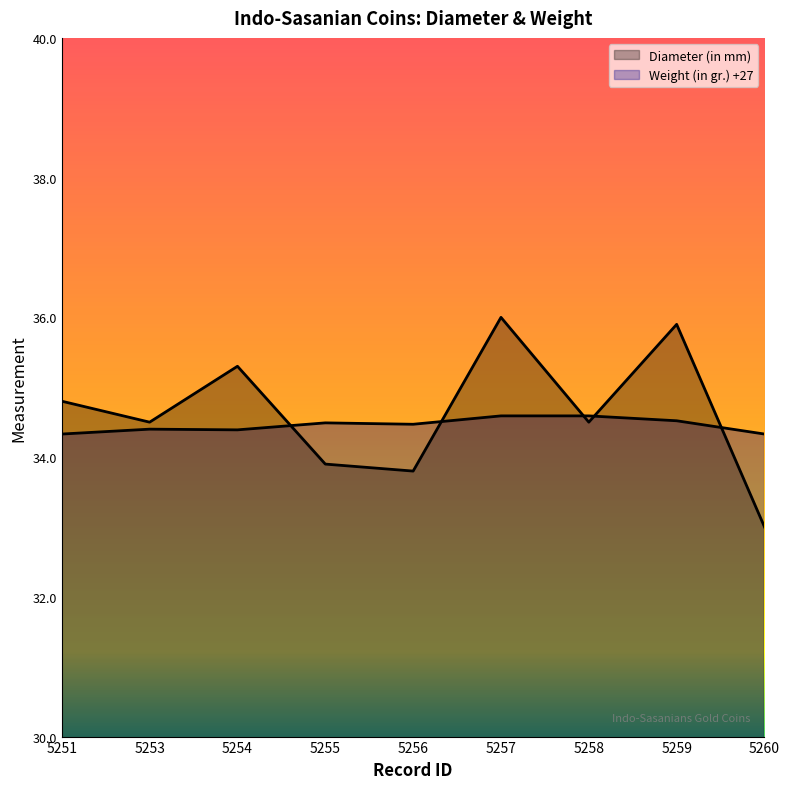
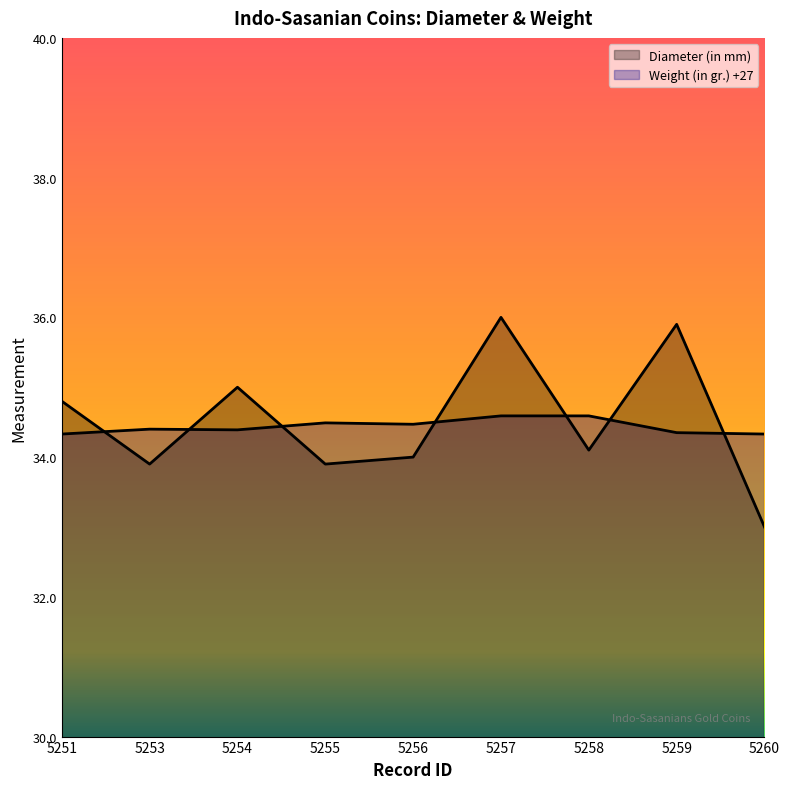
Diameter (in mm), 5253: 34.5 -> 33.9
Diameter (in mm), 5254: 35.3 -> 35.0
Diameter (in mm), 5256: 33.8 -> 34.0
Diameter (in mm), 5258: 34.5 -> 34.1
Weight (in gr.) +27, 5259: 34.5 -> 34.4
